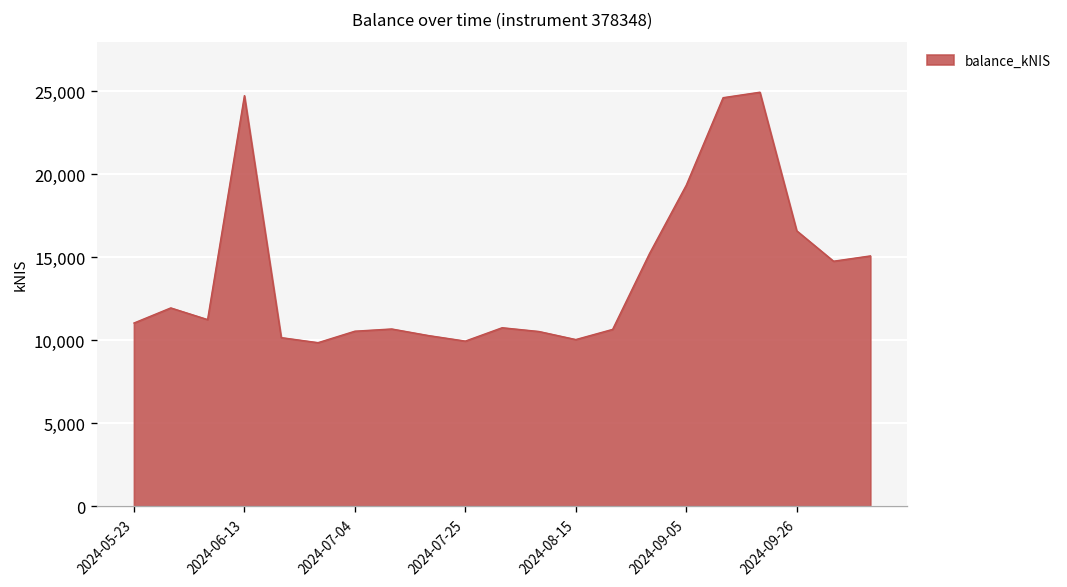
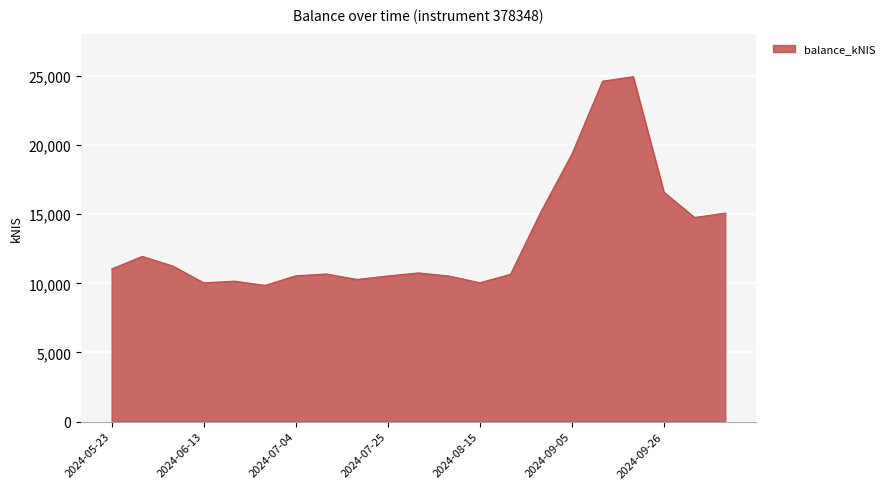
2024-06-13: 24,700 -> 10,000
2024-07-25: 9,900 -> 10,500
